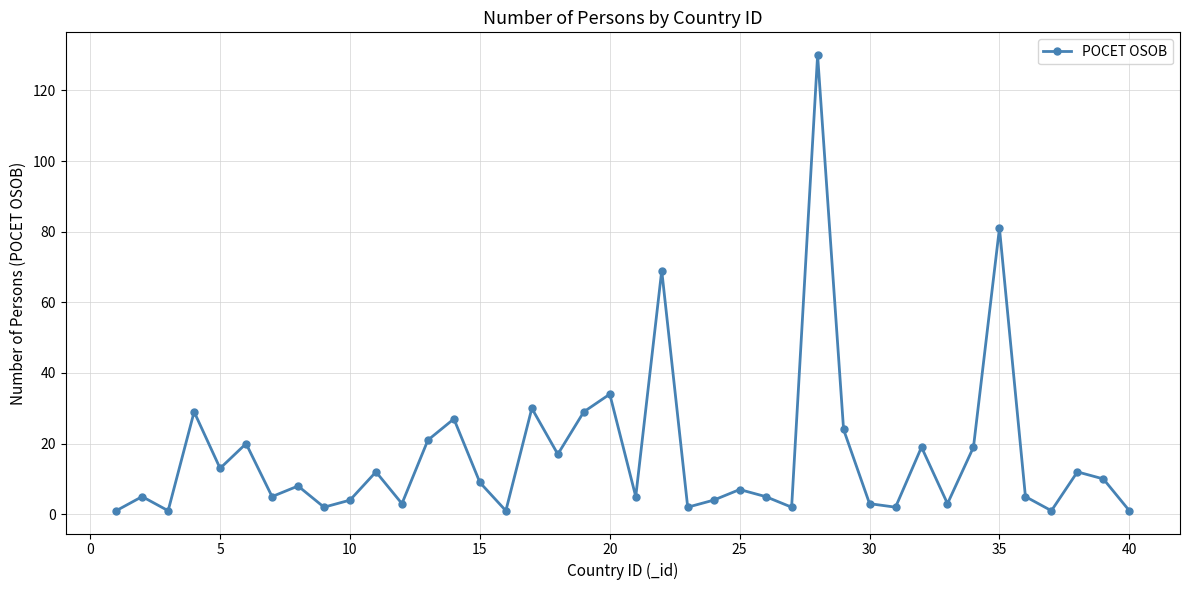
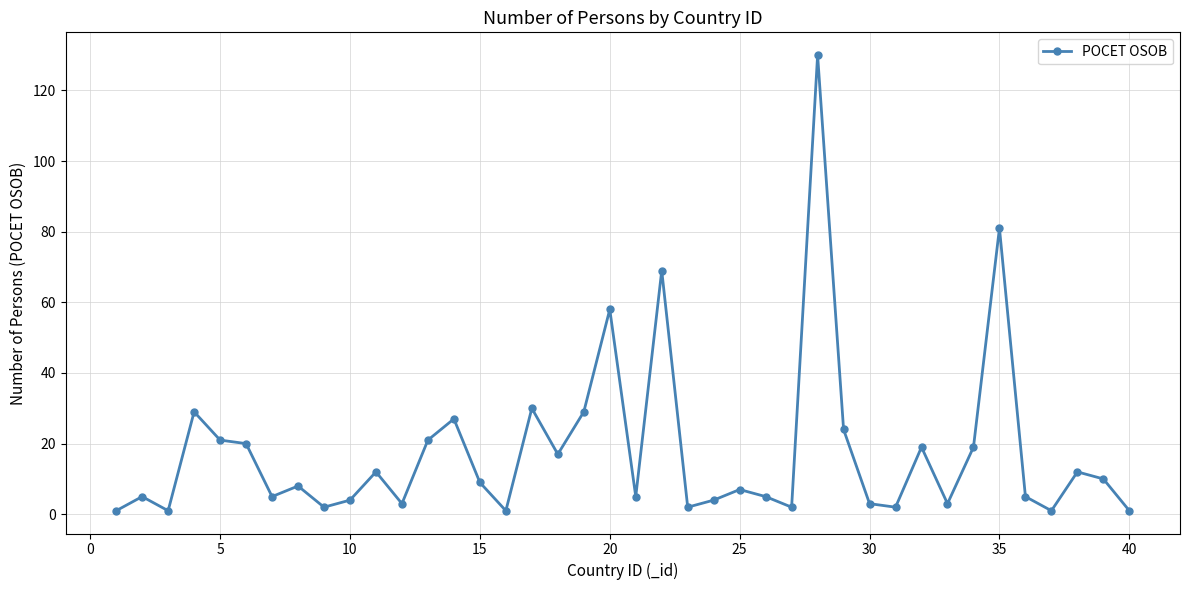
5: 13 -> 21
20: 34 -> 58
